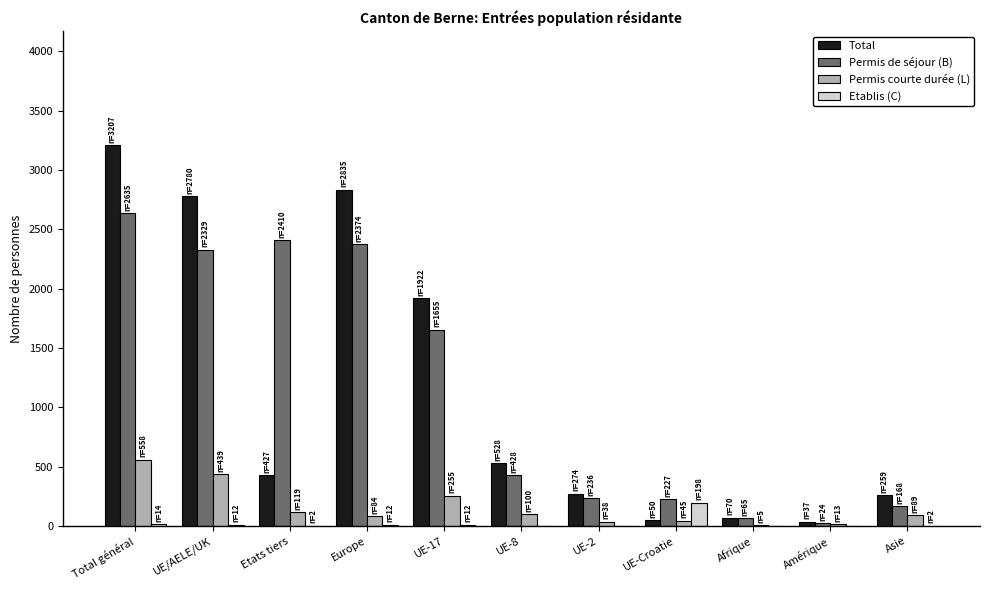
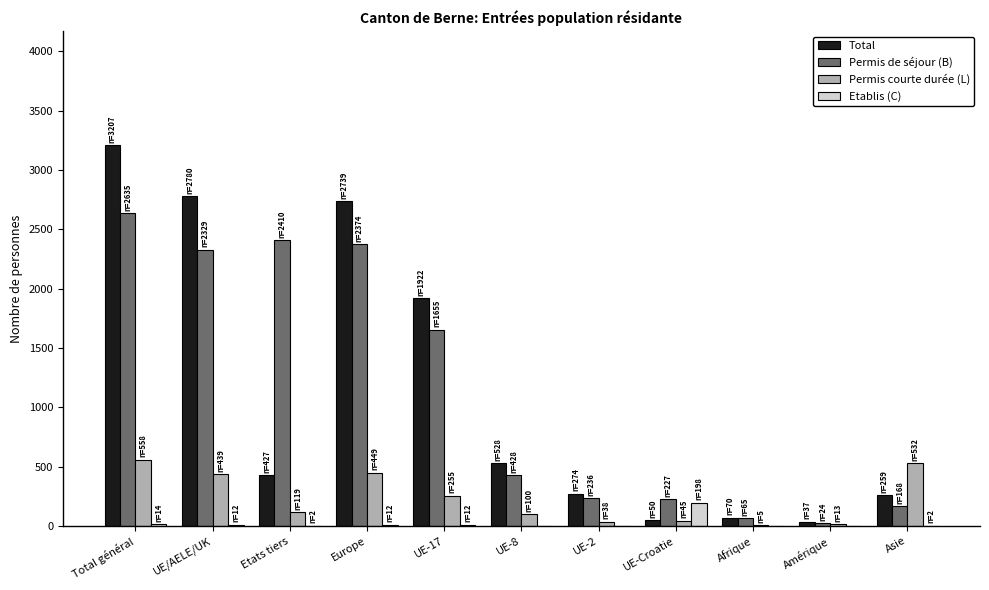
Total, Europe: 2835 -> 2739
Permis courte durée (L), Europe: 84 -> 449
Permis courte durée (L), Asie: 89 -> 532
